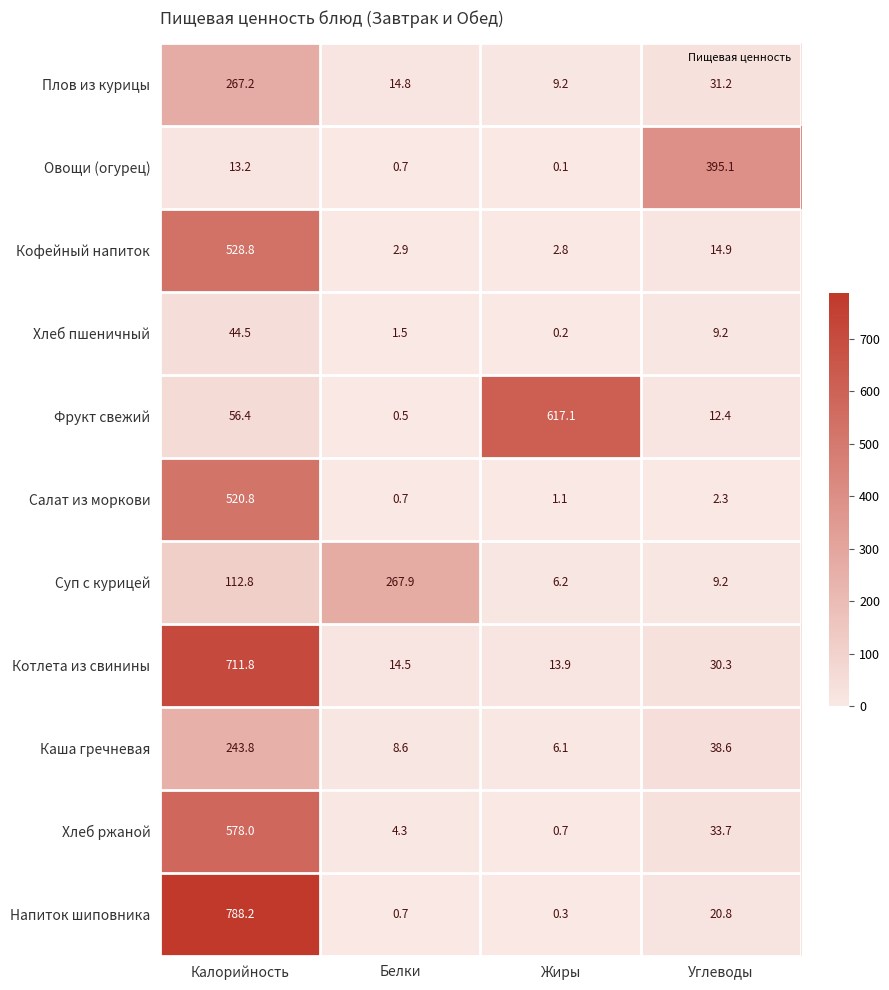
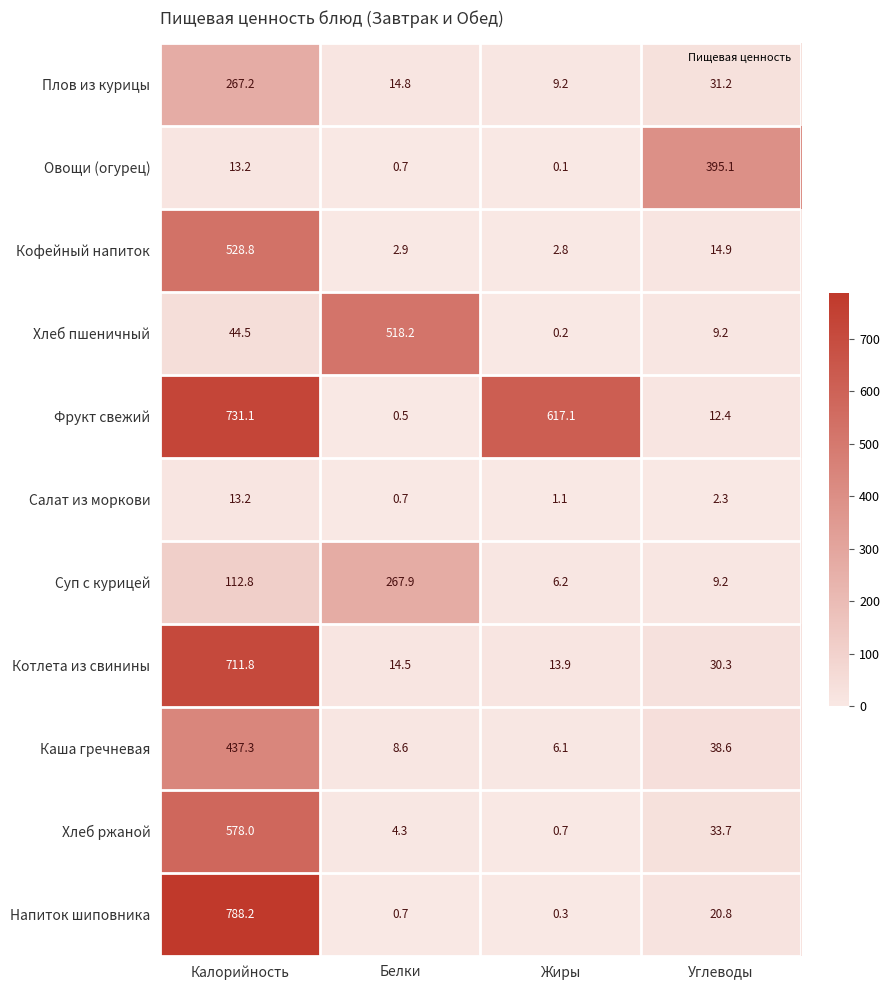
Хлеб пшеничный, Белки: 1.5 -> 518.2
Фрукт свежий, Калорийность: 56.4 -> 731.1
Салат из моркови, Калорийность: 520.8 -> 13.2
Каша гречневая, Калорийность: 243.8 -> 437.3
